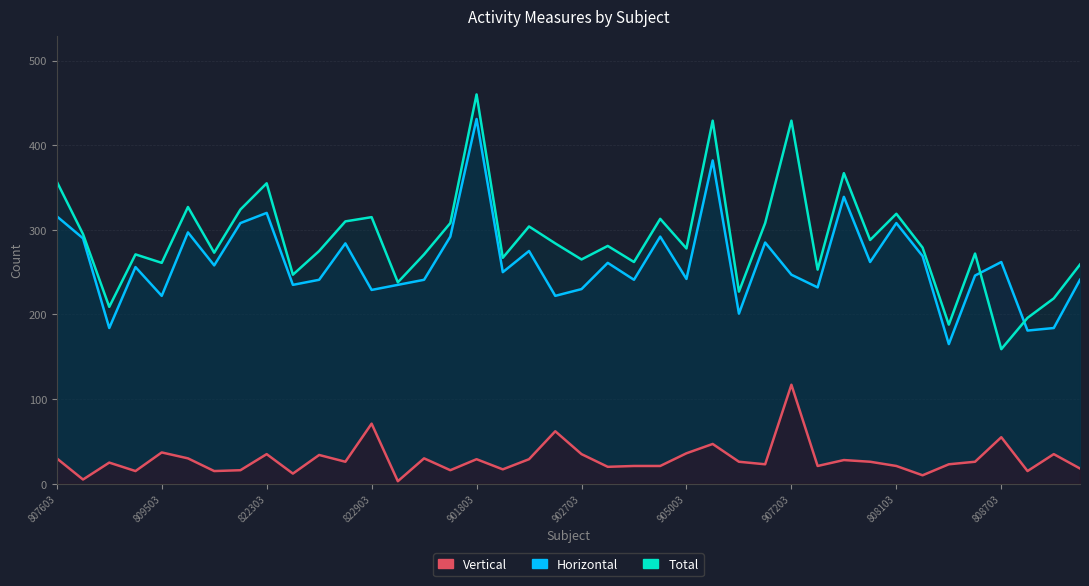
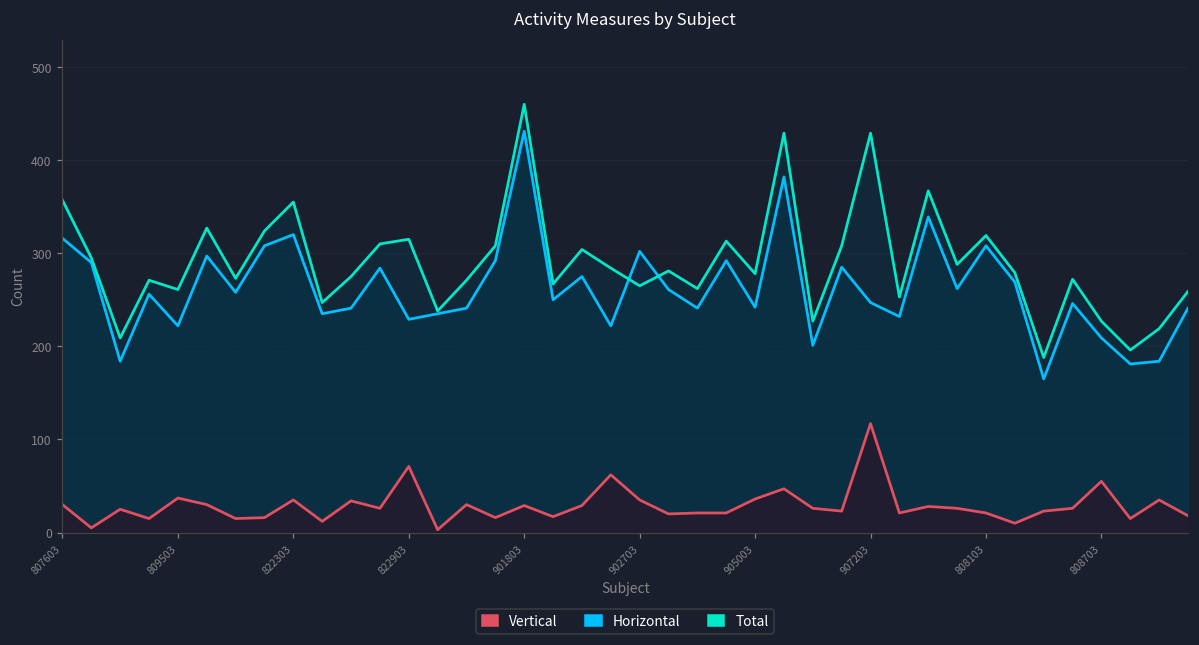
Horizontal, 902703: 230 -> 300
Horizontal, 808703: 260 -> 210
Total, 808703: 160 -> 230
